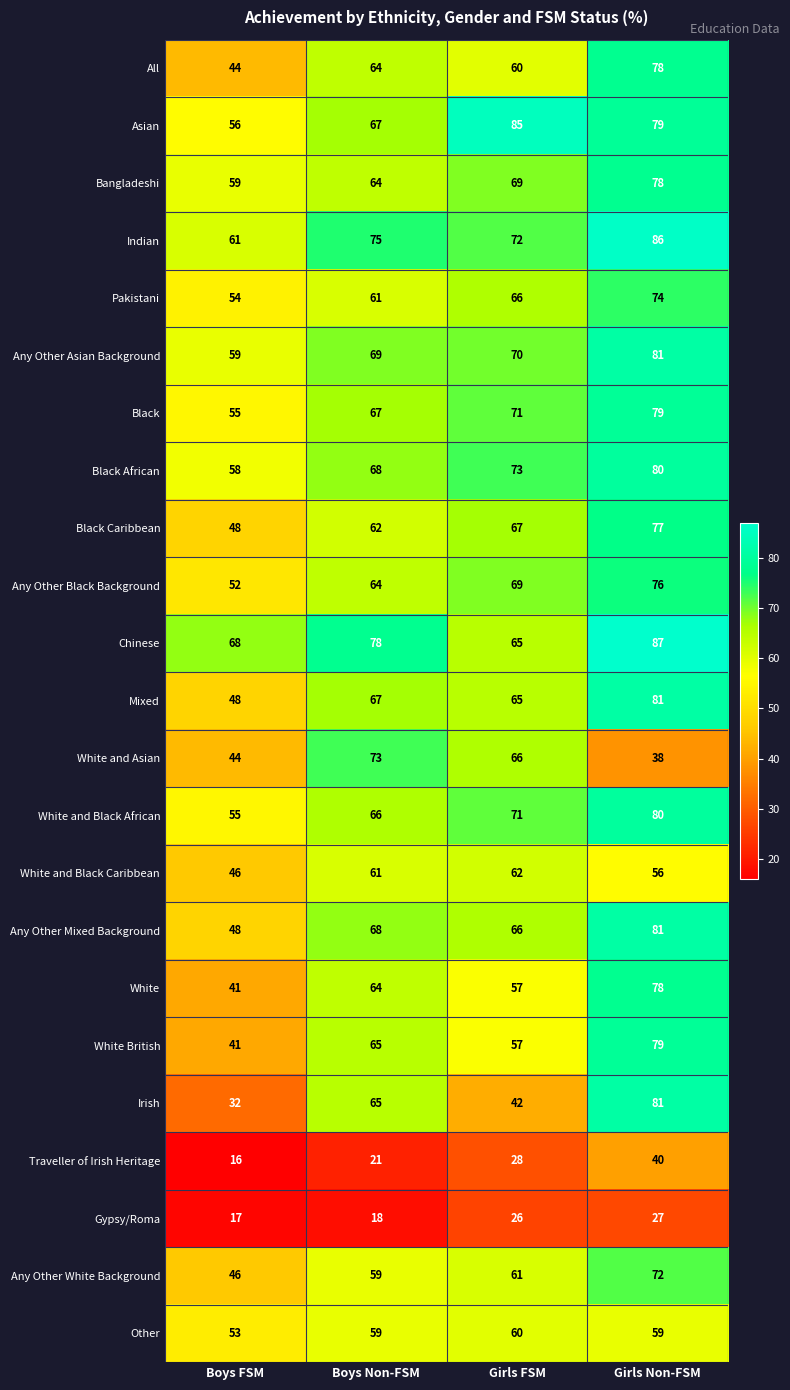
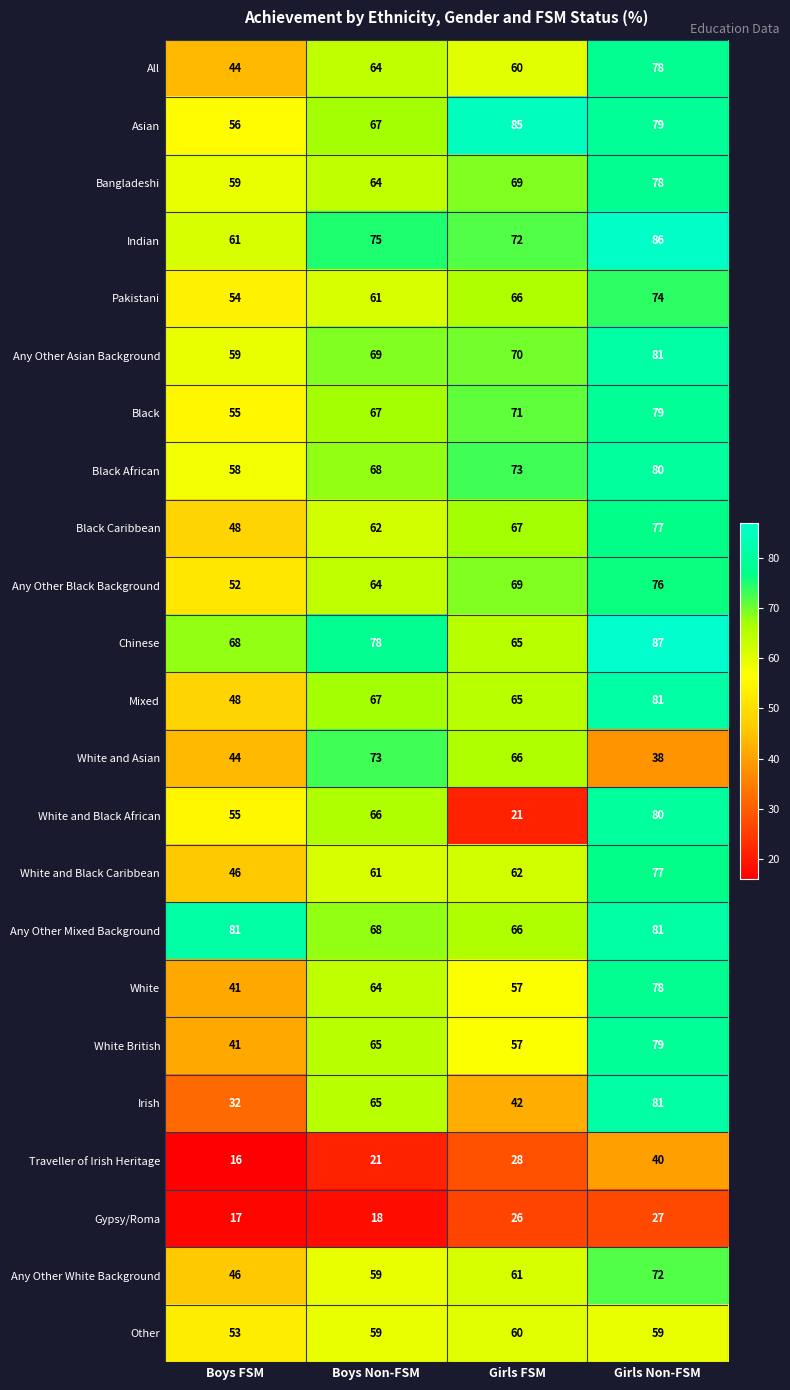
White and Black African, Girls FSM: 71 -> 21
White and Black Caribbean, Girls Non-FSM: 56 -> 77
Any Other Mixed Background, Boys FSM: 48 -> 81
